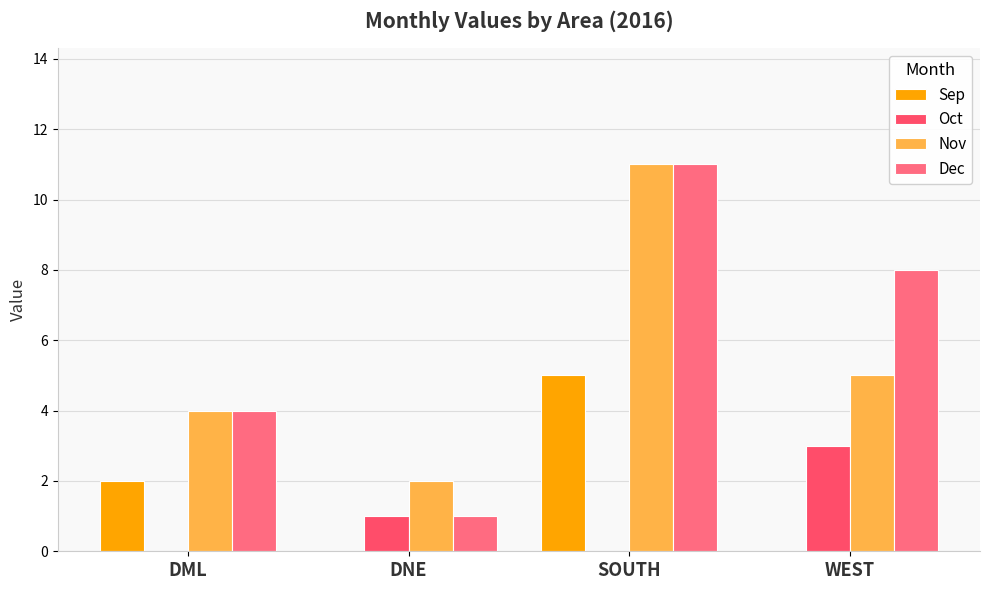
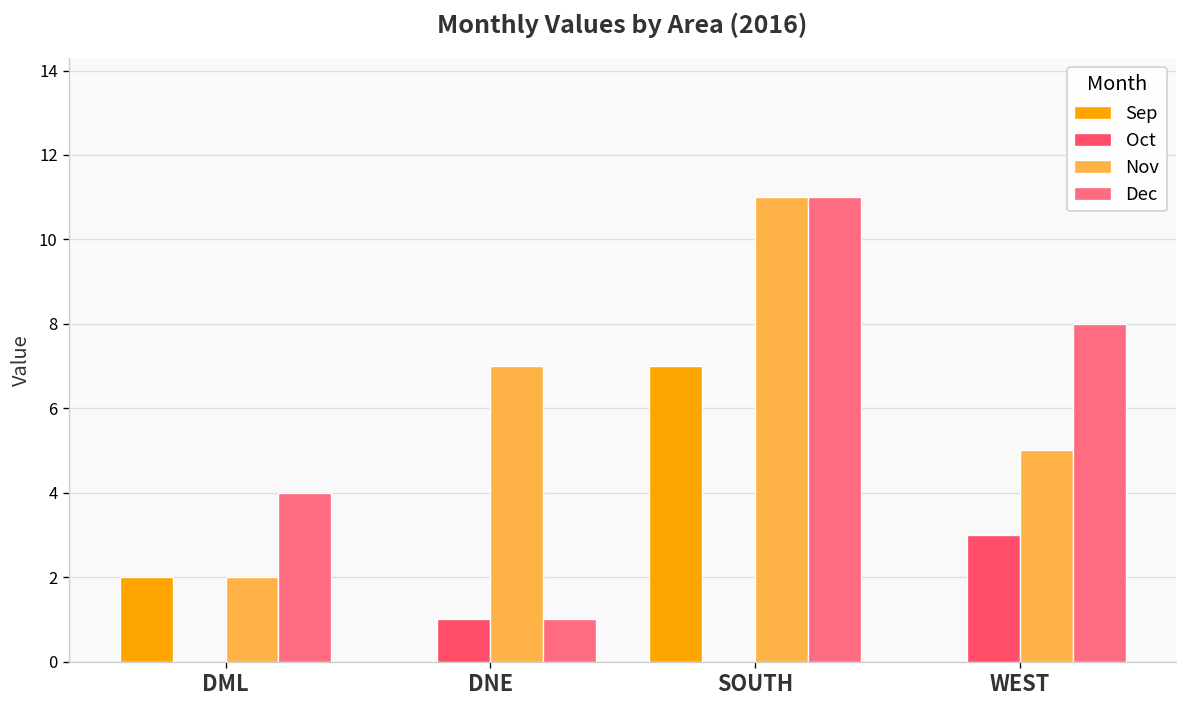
Nov, DML: 4 -> 2
Nov, DNE: 2 -> 7
Sep, SOUTH: 5 -> 7
